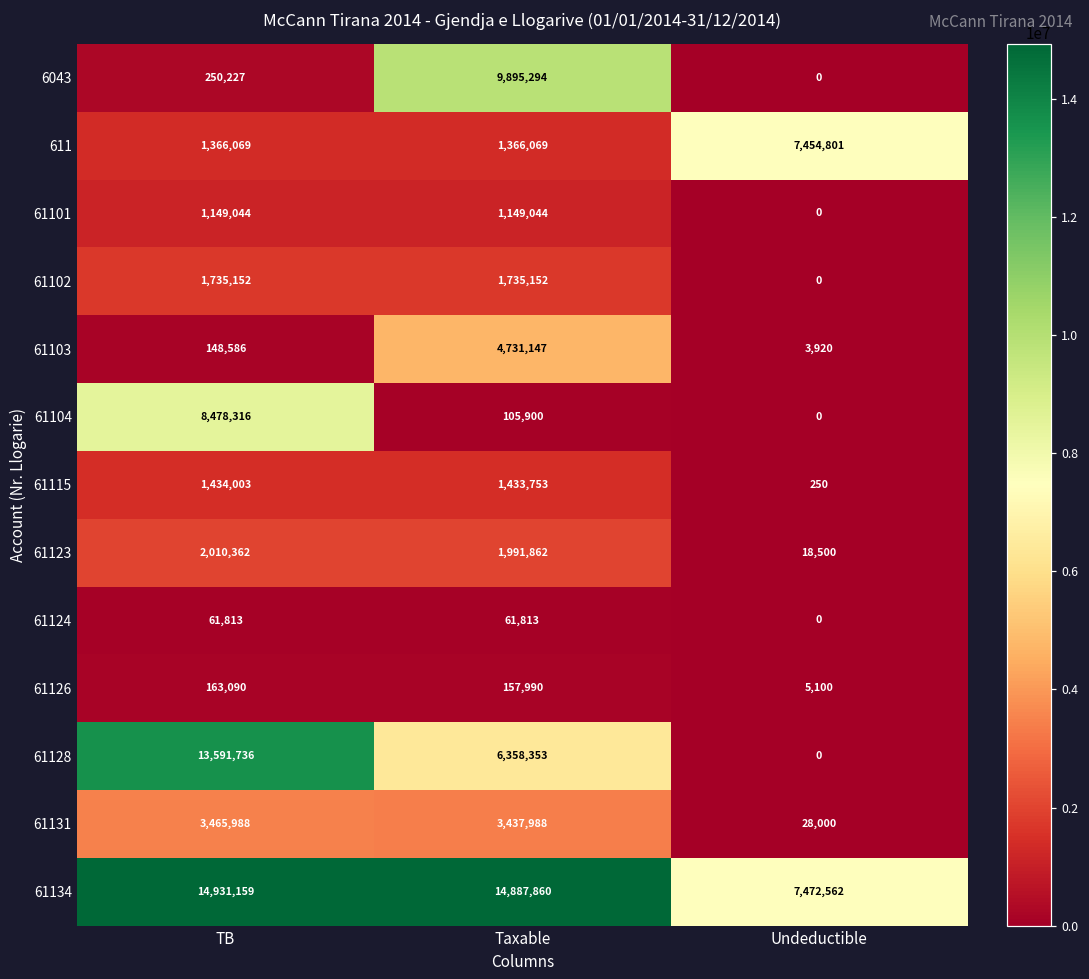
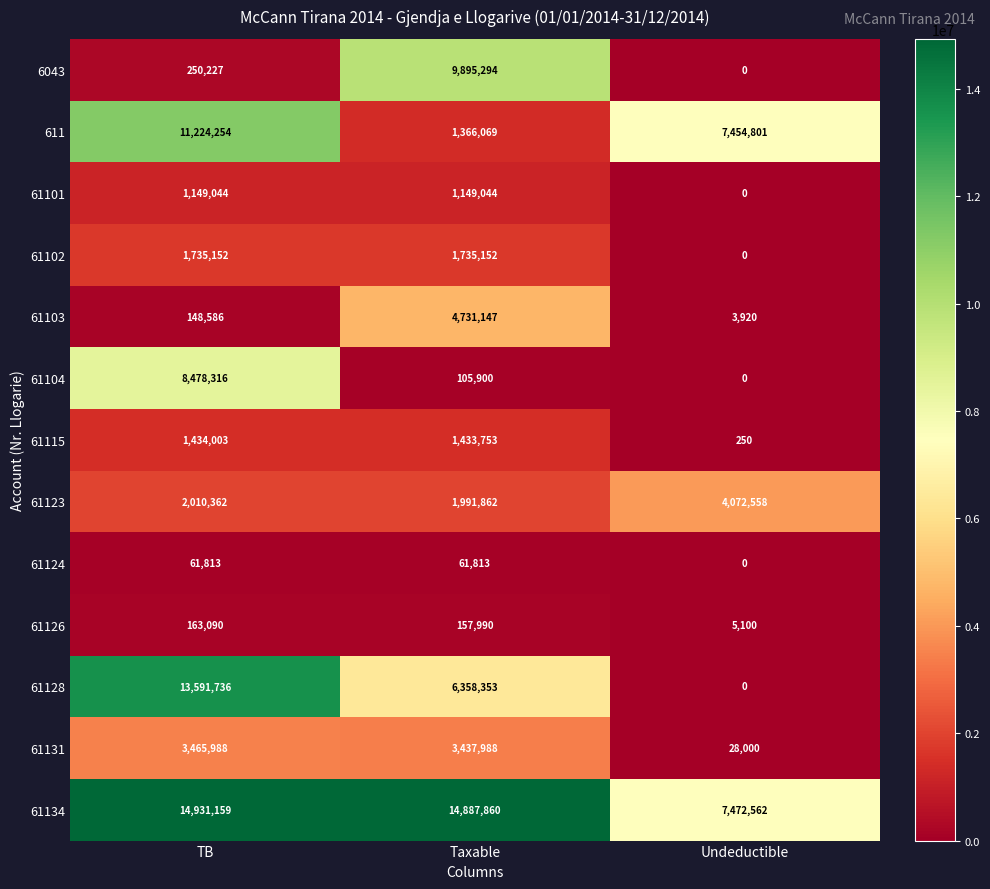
611, TB: 1,366,069 -> 11,224,254
61123, Undeductible: 18,500 -> 4,072,558
